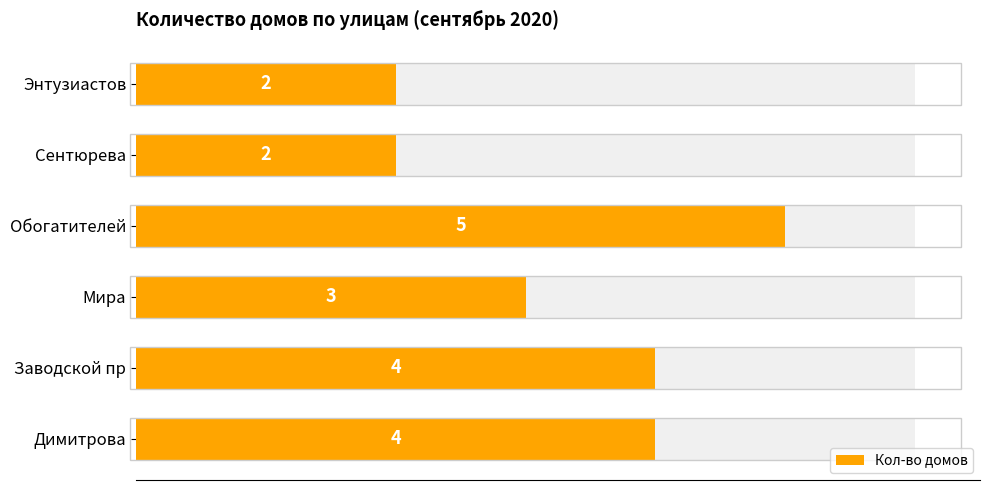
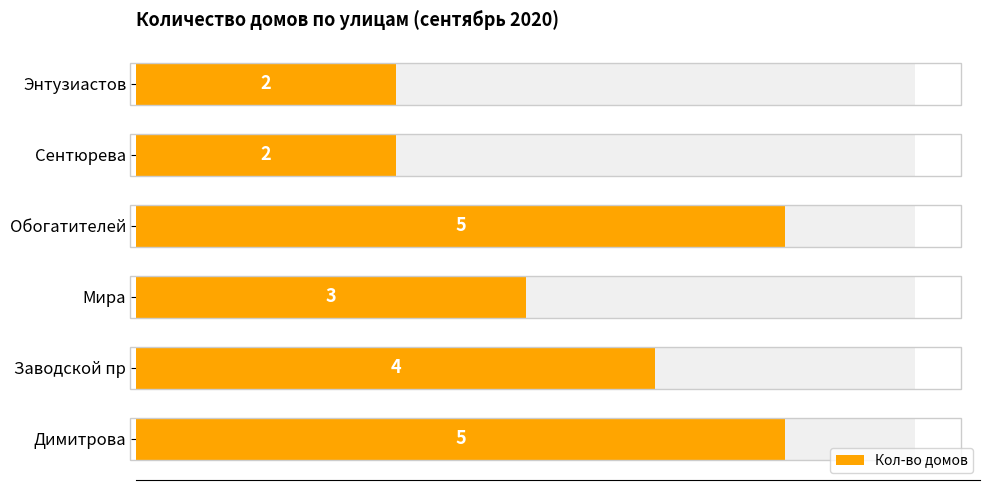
Кол-во домов, Димитрова: 4 -> 5
